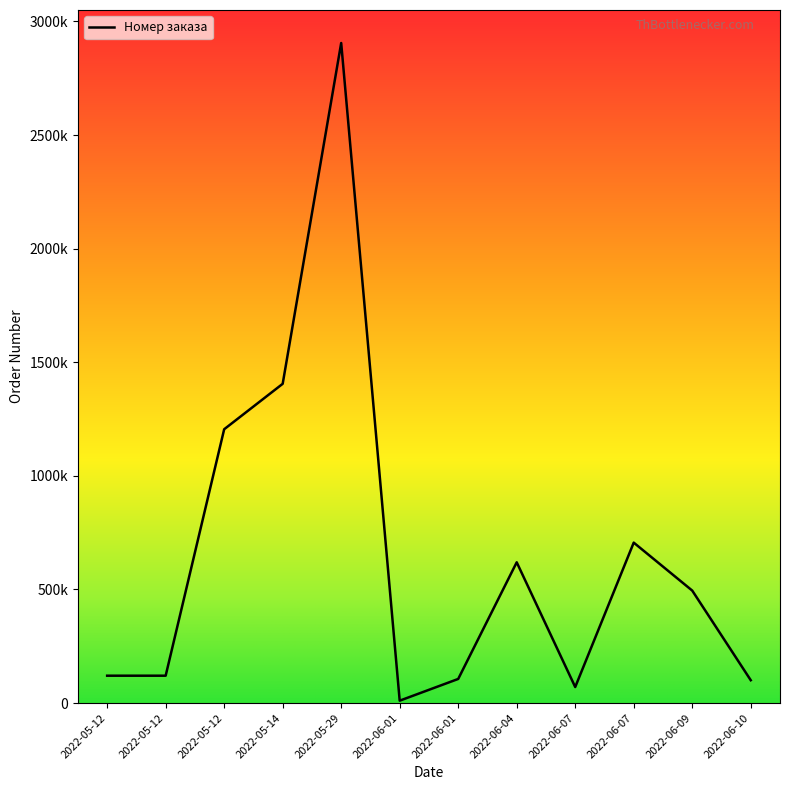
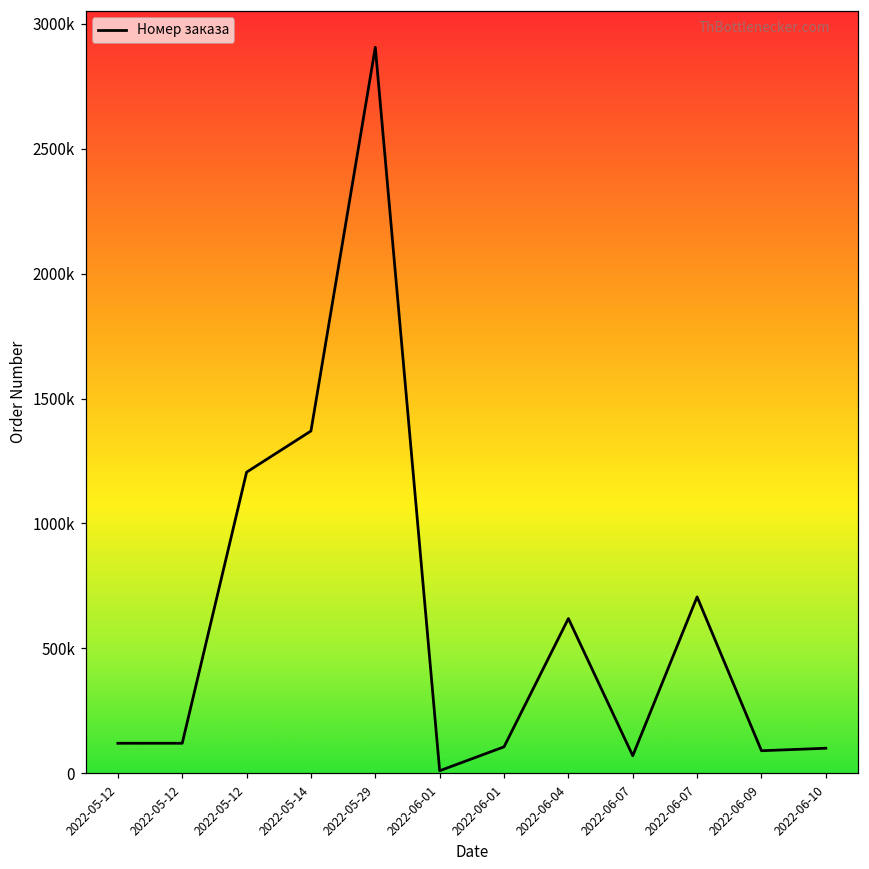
2022-05-14: 1410000 -> 1370000
2022-06-09: 500000 -> 90000
